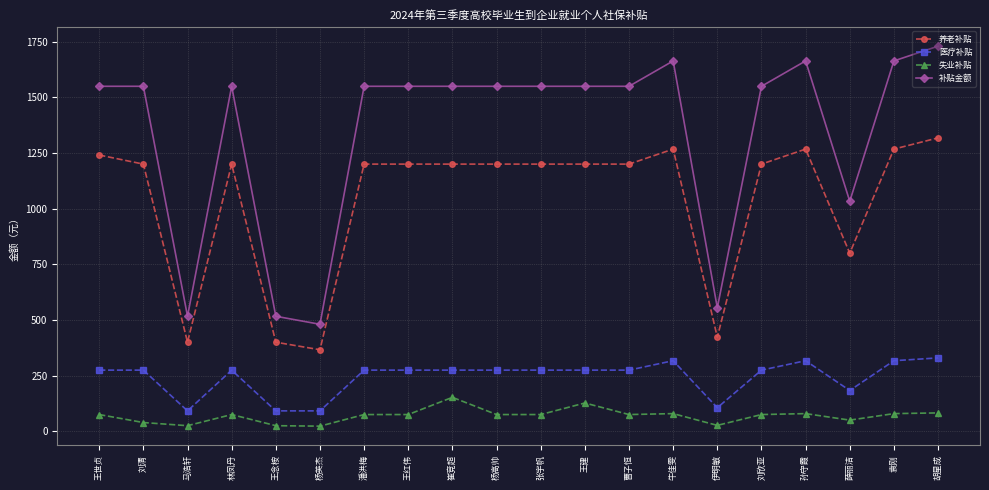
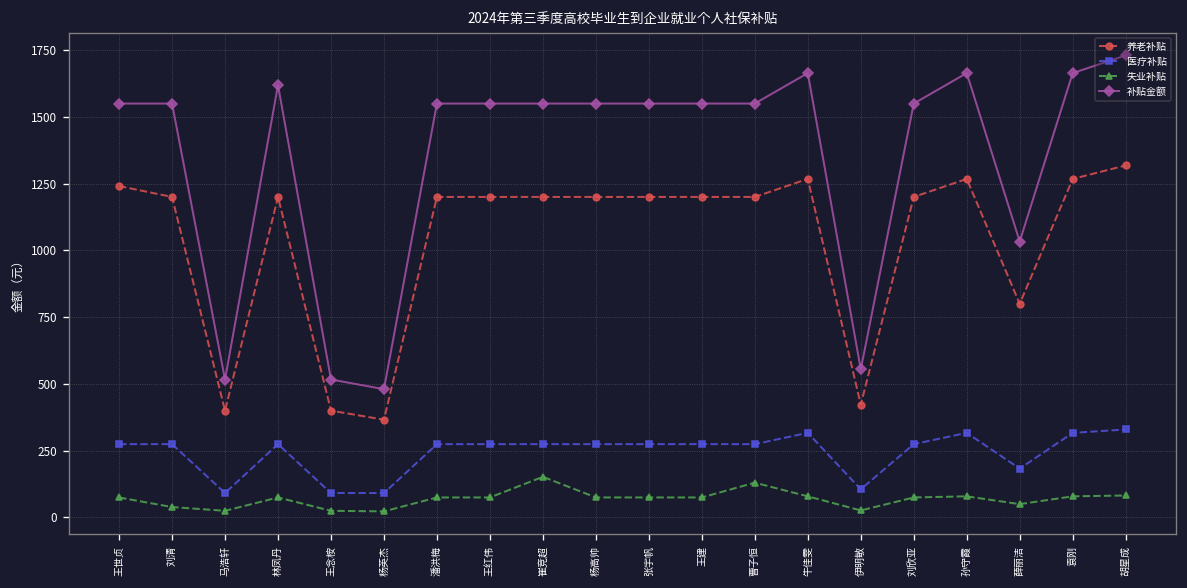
补贴金额, 林凤丹: 1550 -> 1620
失业补贴, 王建: 130 -> 80
失业补贴, 曹子恒: 80 -> 130
